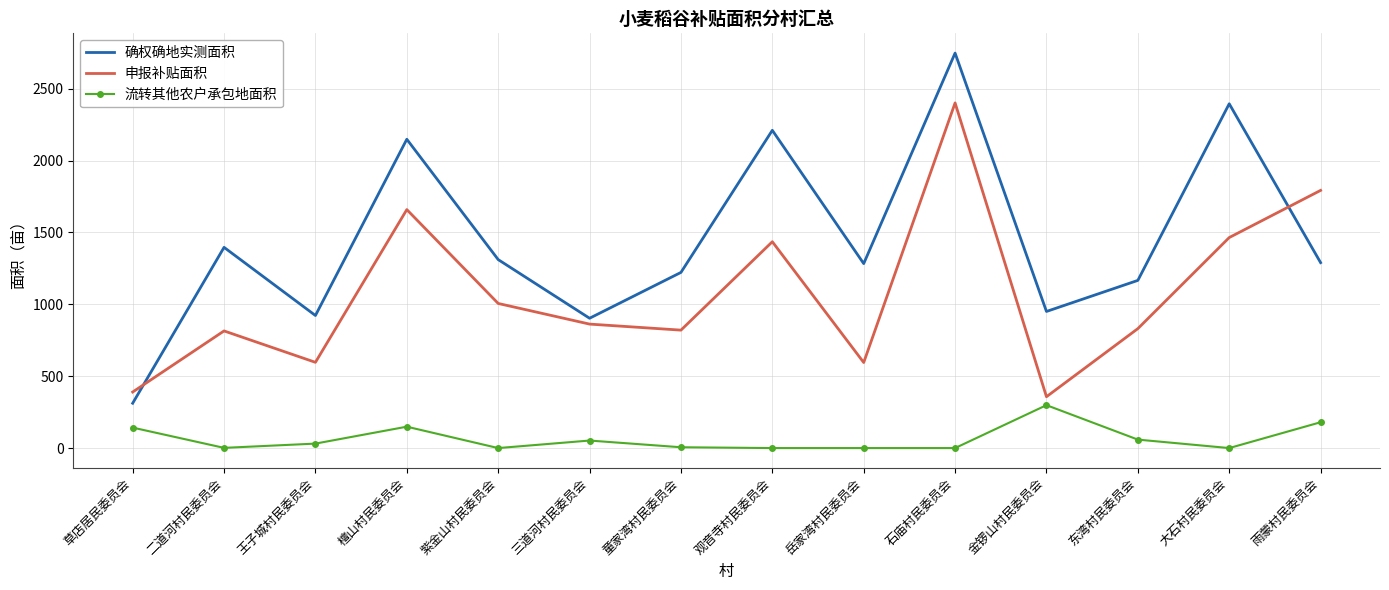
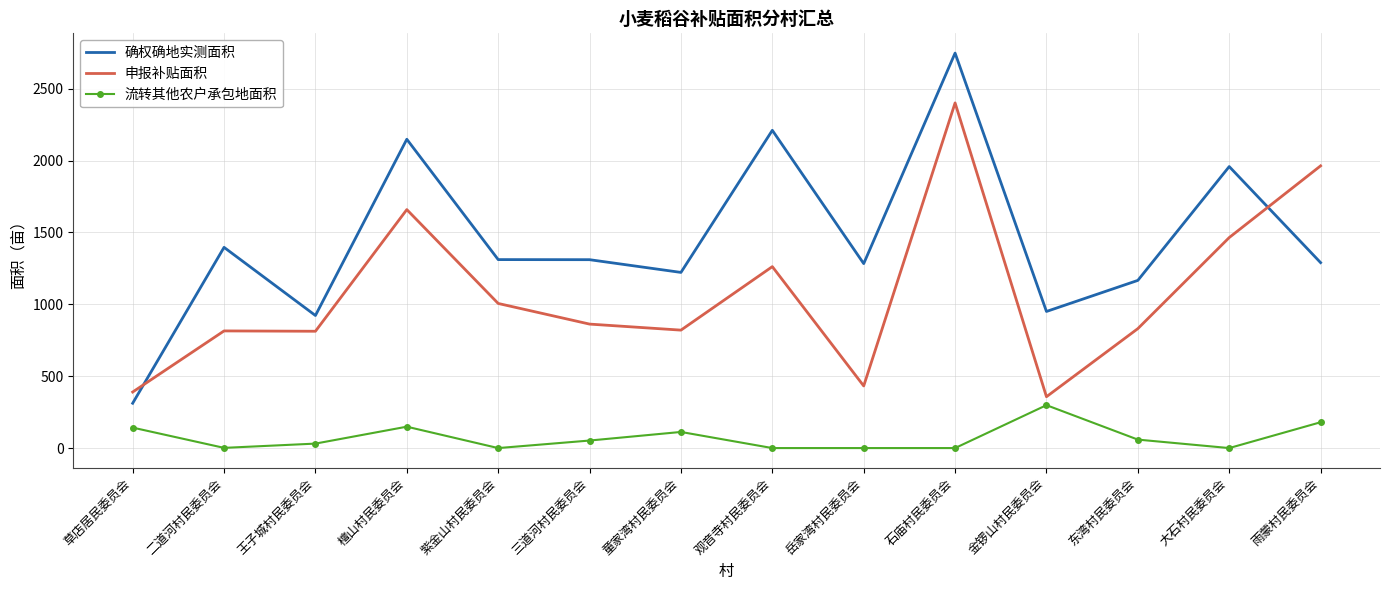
申报补贴面积, 王子城村民委员会: 600 -> 810
确权确地实测面积, 三道河村民委员会: 900 -> 1310
流转其他农户承包地面积, 童家湾村民委员会: 10 -> 110
申报补贴面积, 观音寺村民委员会: 1440 -> 1260
申报补贴面积, 岳家湾村民委员会: 600 -> 430
确权确地实测面积, 大石村民委员会: 2400 -> 1960
申报补贴面积, 雨蒙村民委员会: 1790 -> 1960
